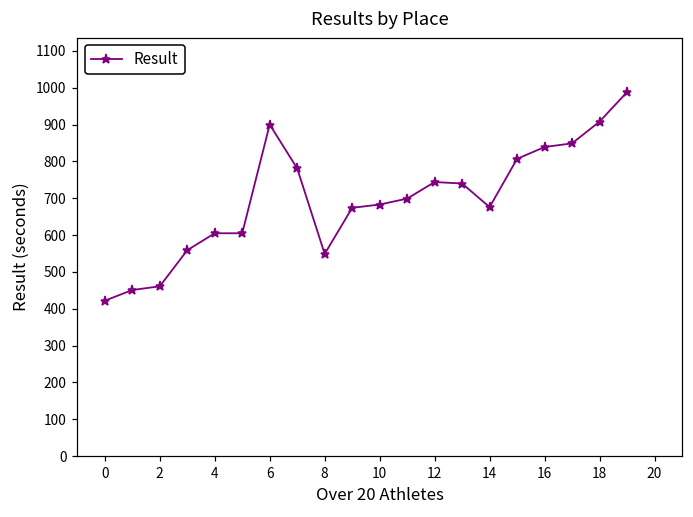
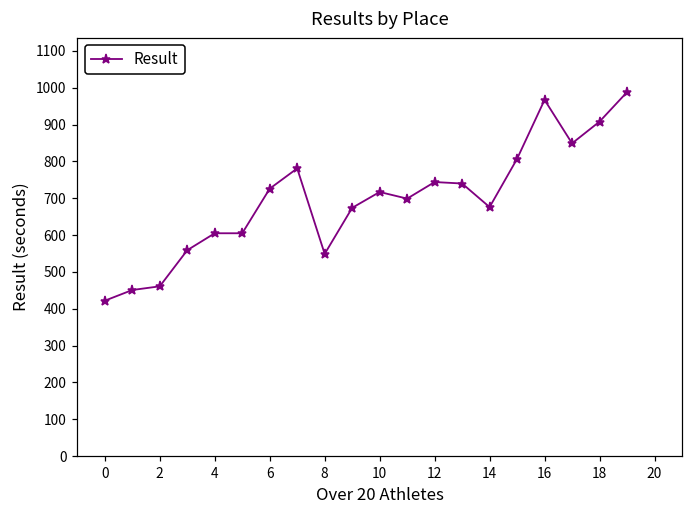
6: 900 -> 730
10: 680 -> 720
16: 840 -> 970
